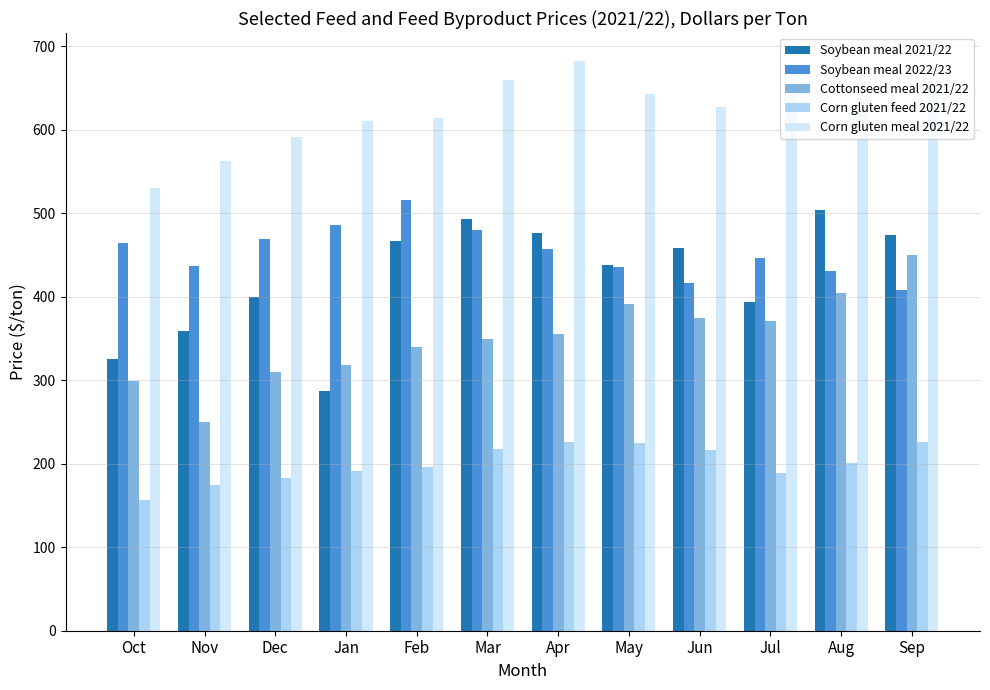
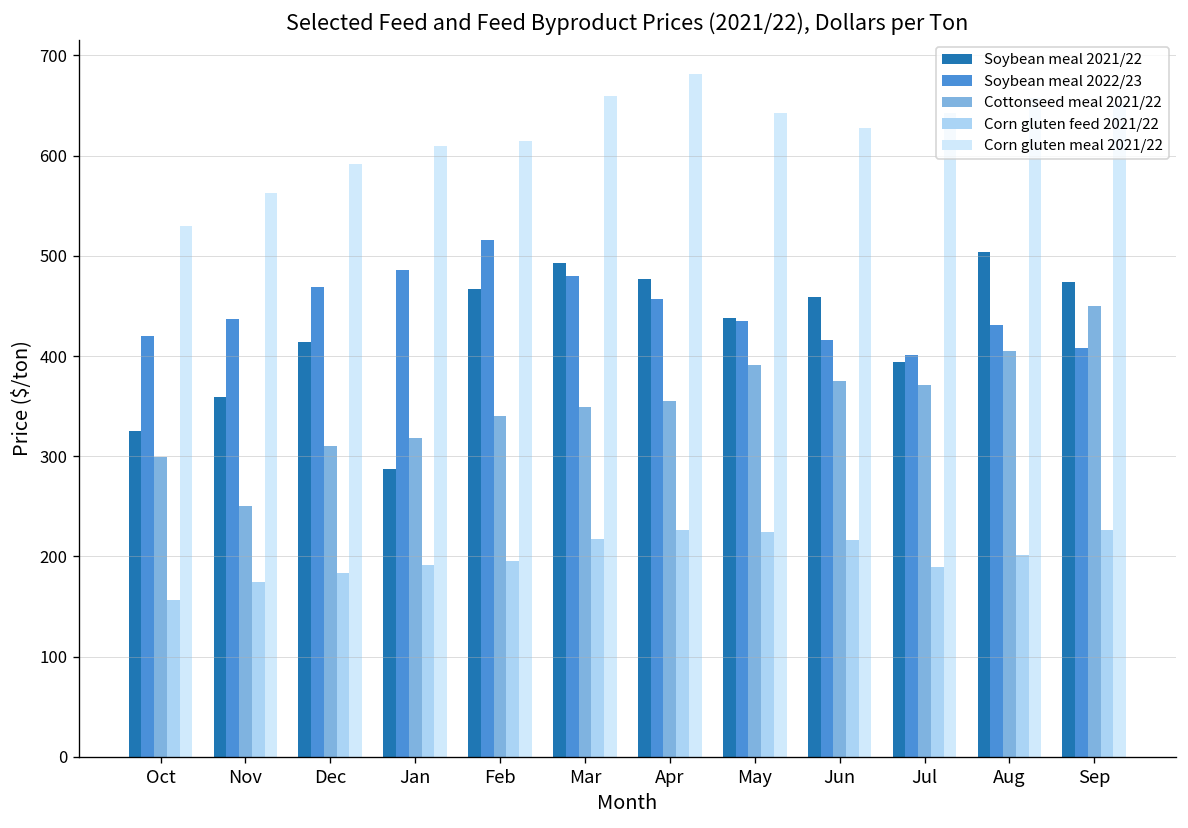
Soybean meal 2022/23, Oct: 460 -> 420
Soybean meal 2021/22, Dec: 400 -> 410
Soybean meal 2022/23, Jul: 450 -> 400
